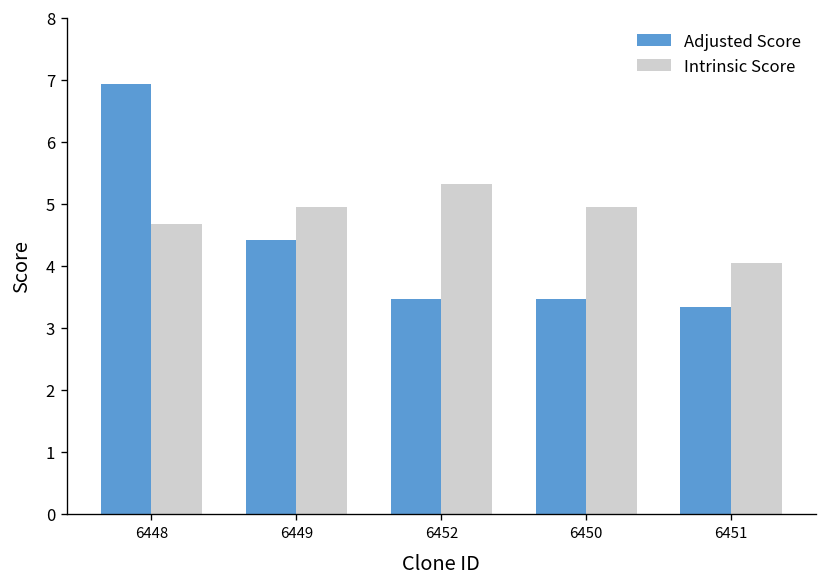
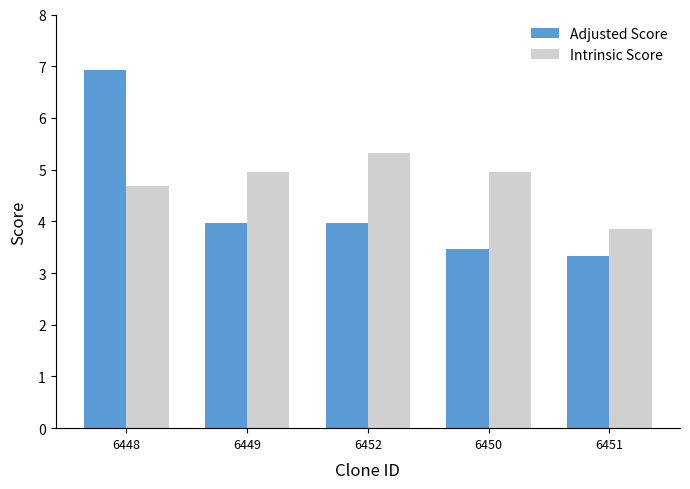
Adjusted Score, 6449: 4.4 -> 4.0
Adjusted Score, 6452: 3.5 -> 4.0
Intrinsic Score, 6451: 4.1 -> 3.9
